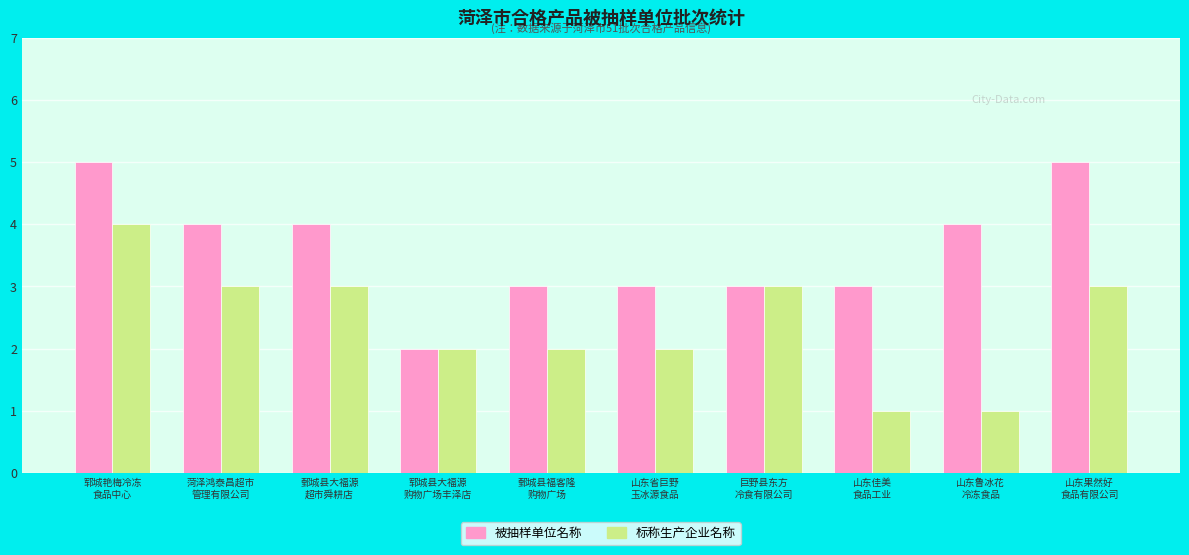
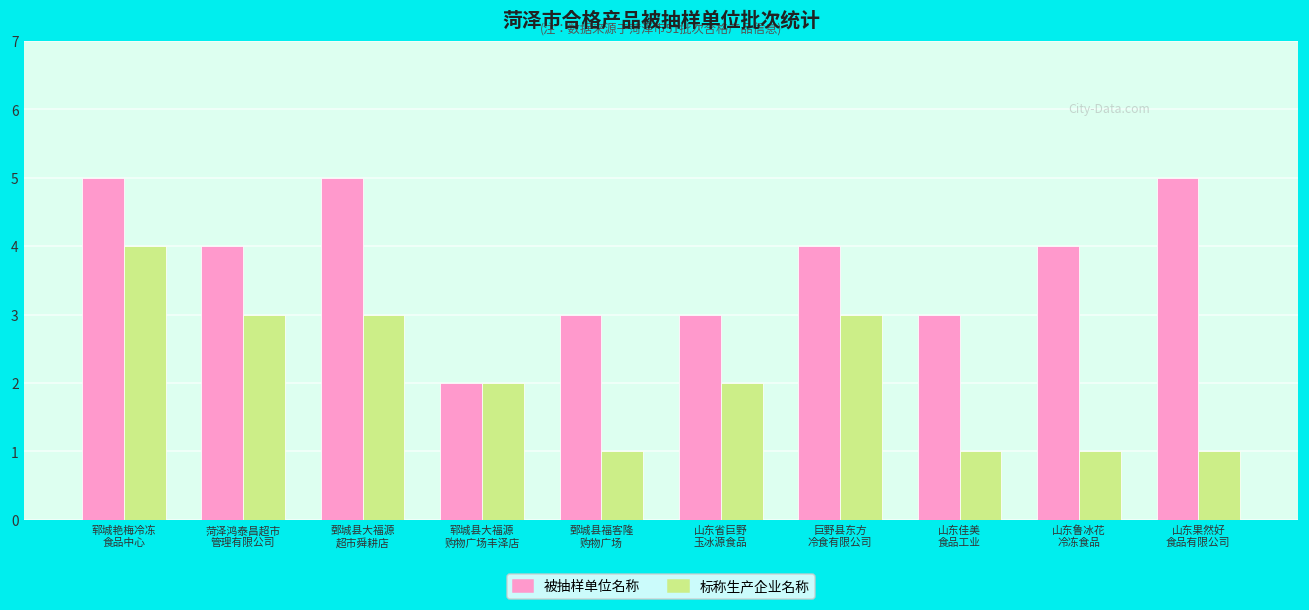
被抽样单位名称, 鄄城县大福源 超市舜耕店: 4 -> 5
标称生产企业名称, 鄄城县福客隆 购物广场: 2 -> 1
被抽样单位名称, 巨野县东方 冷食有限公司: 3 -> 4
标称生产企业名称, 山东果然好 食品有限公司: 3 -> 1
